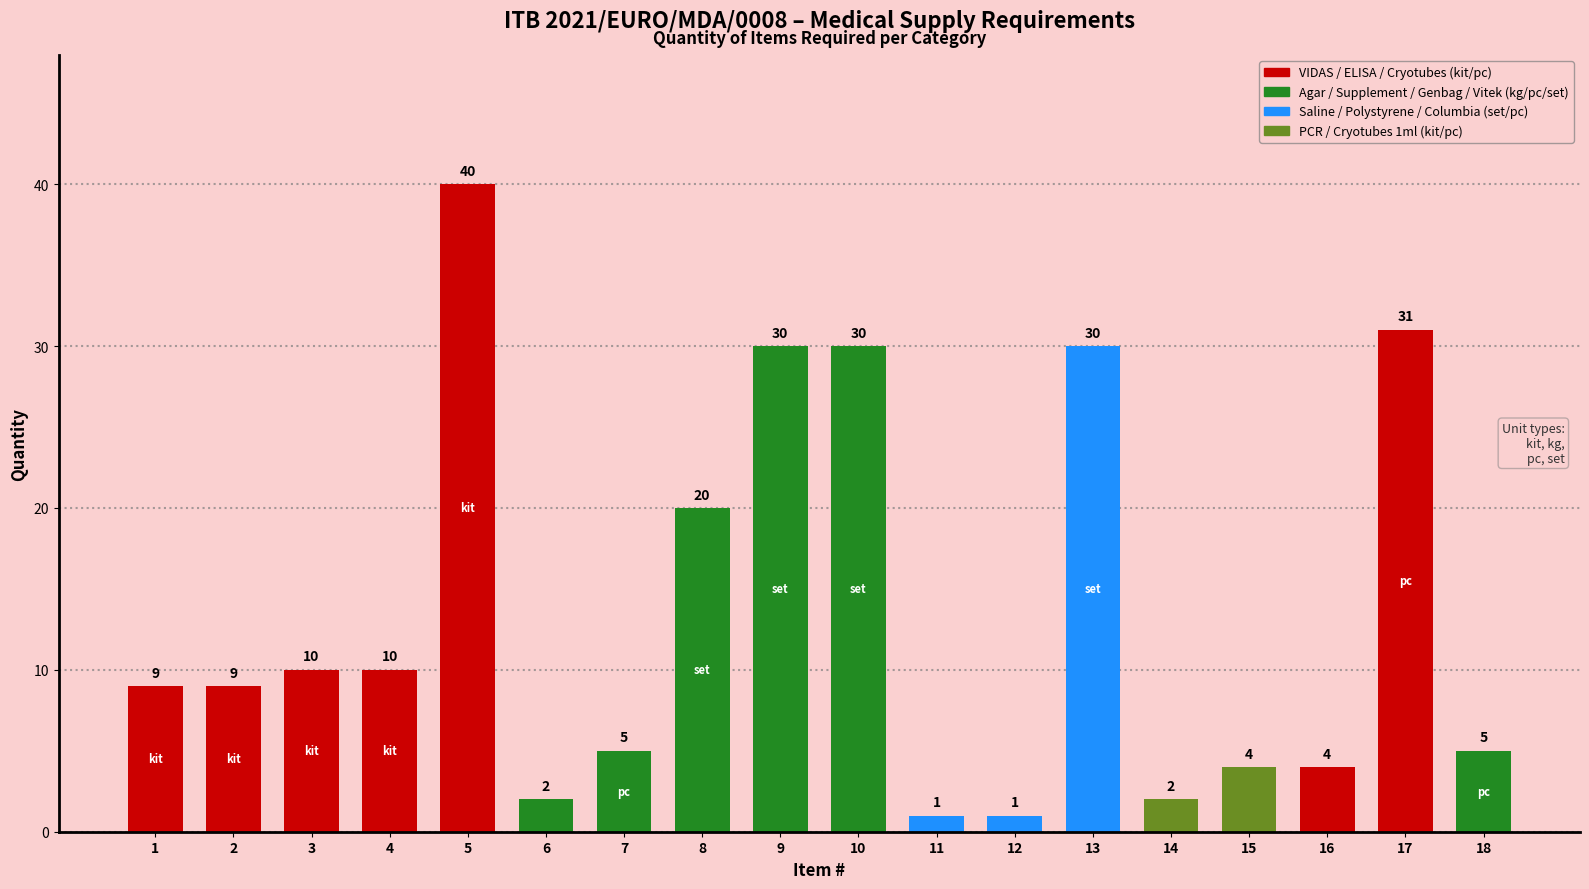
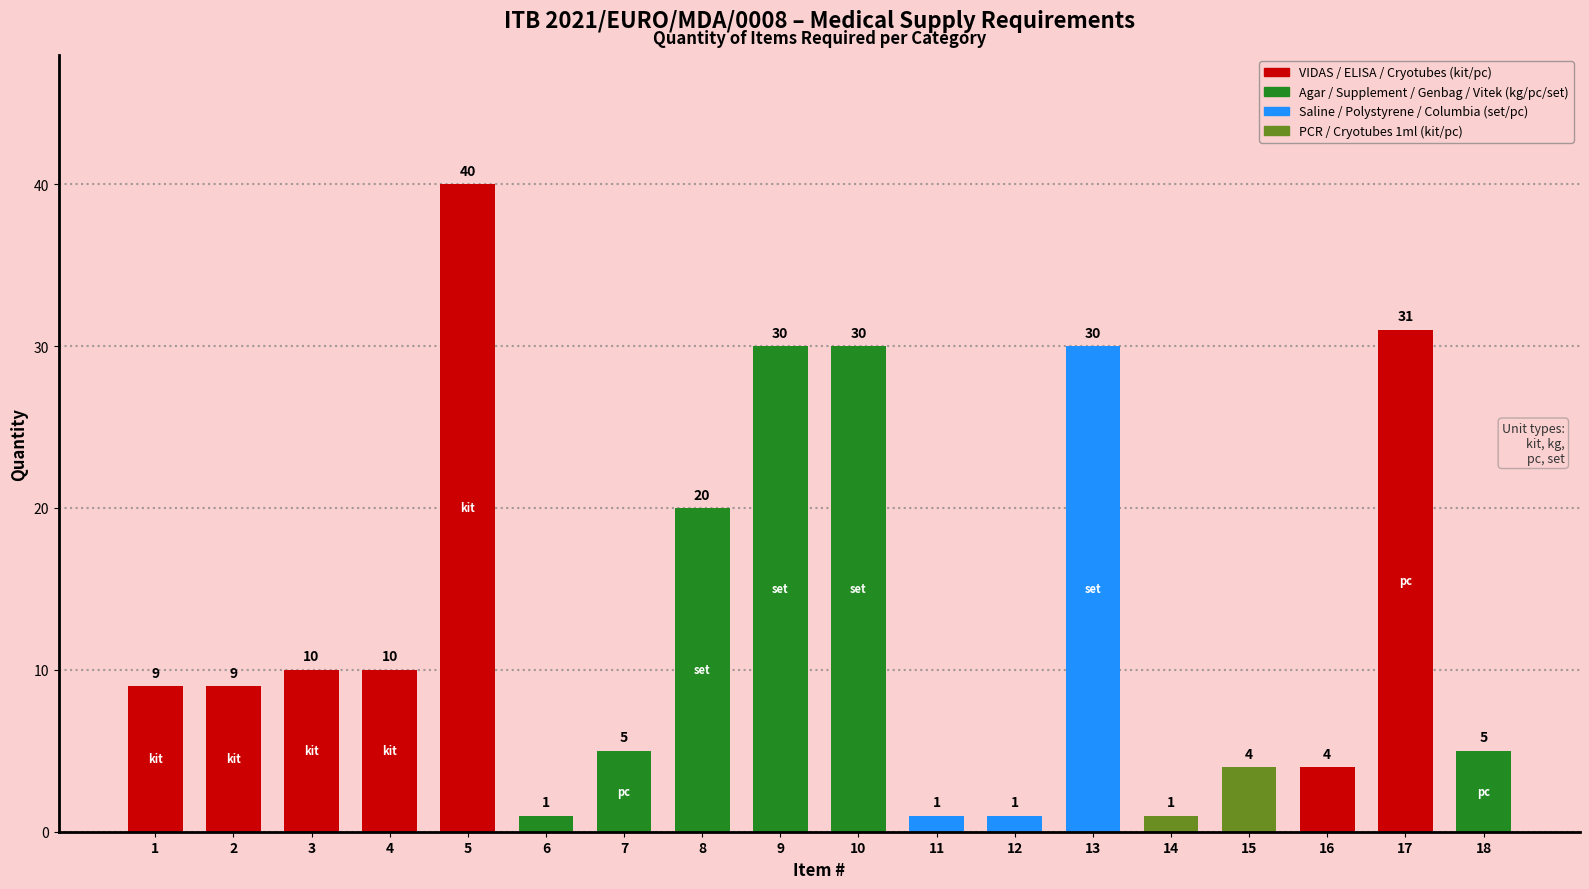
6: 2 -> 1
14: 2 -> 1
